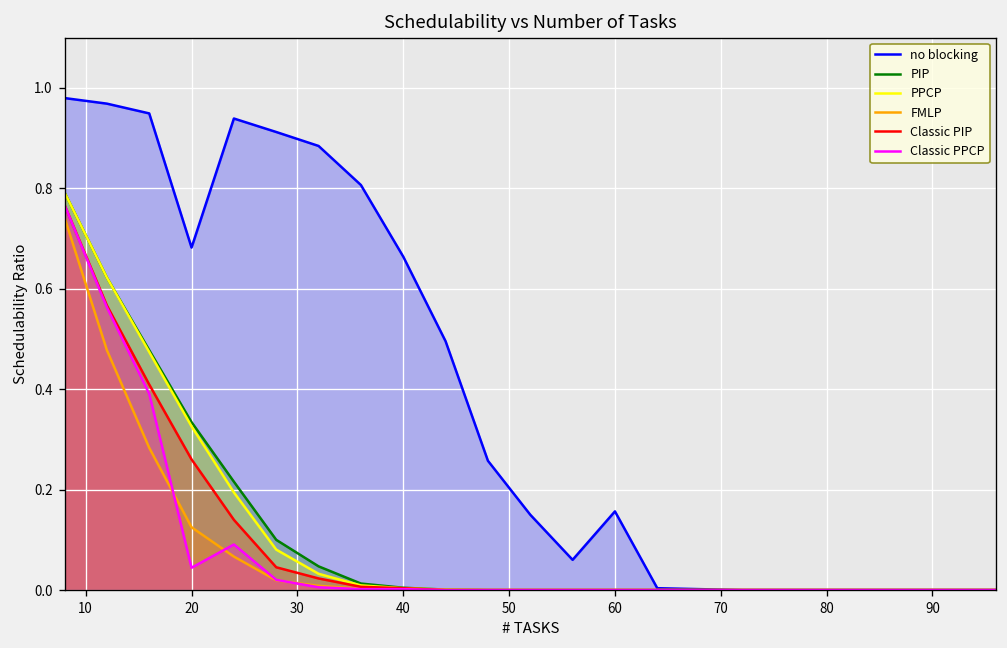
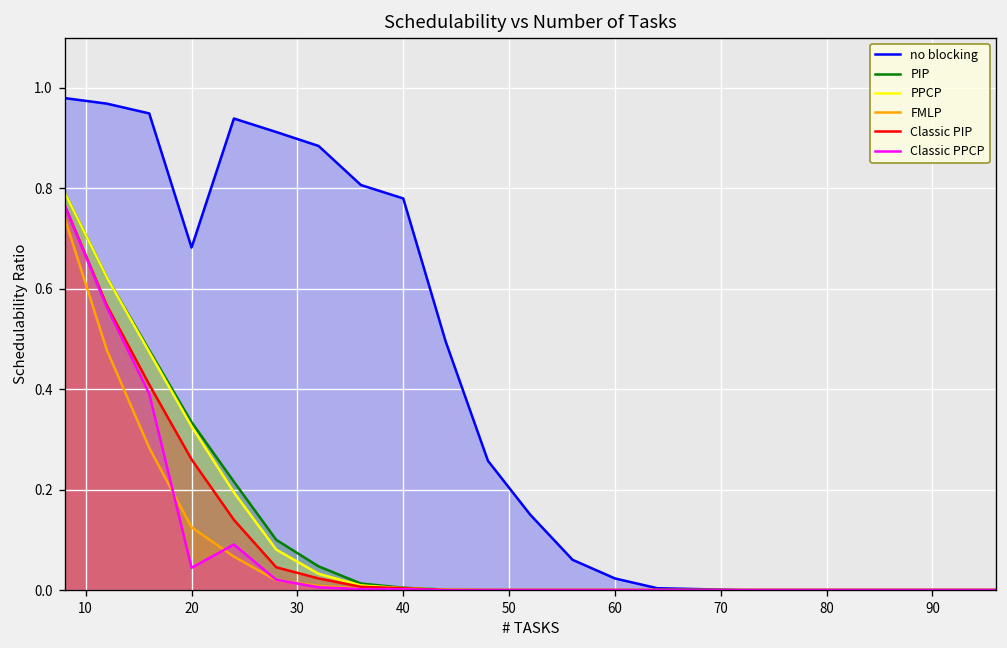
no blocking, 40: 0.66 -> 0.78
no blocking, 60: 0.16 -> 0.02
